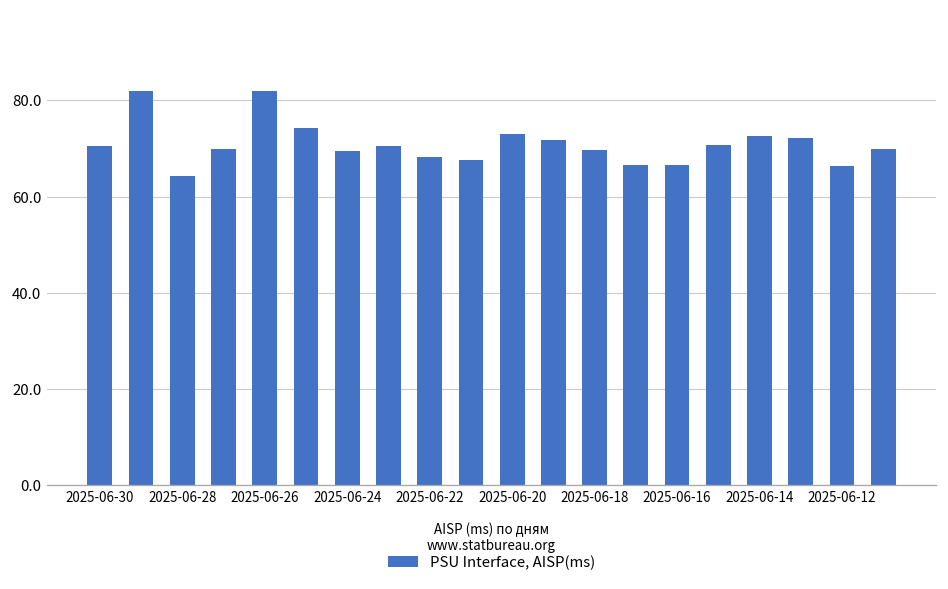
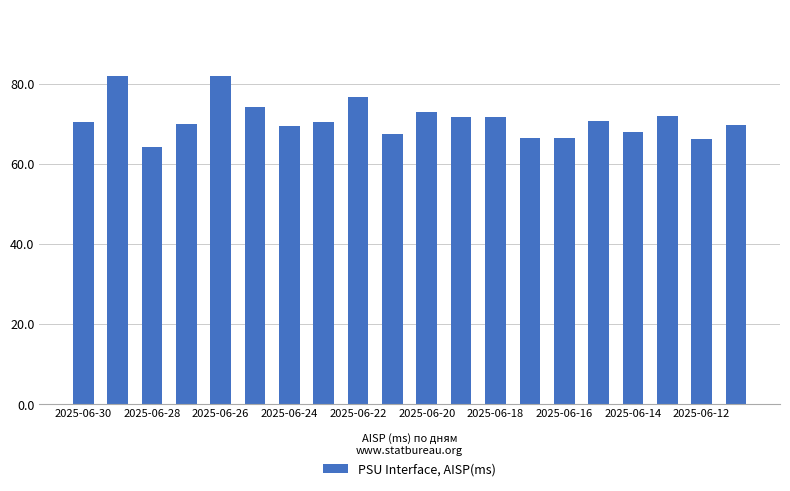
2025-06-22: 68 -> 77
2025-06-18: 70 -> 72
2025-06-14: 73 -> 68
